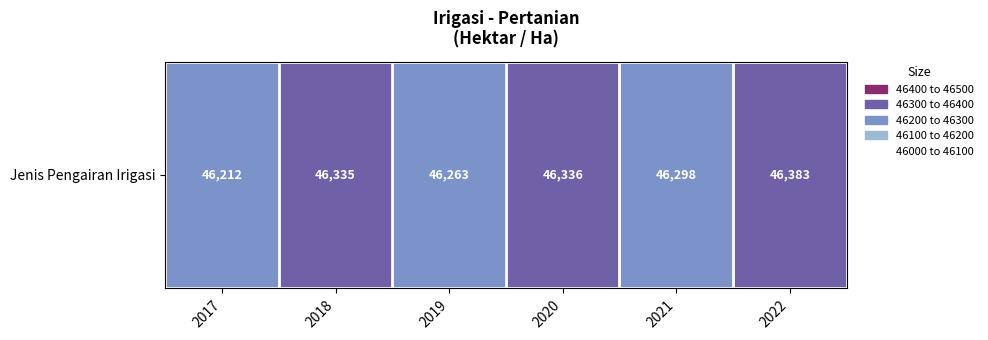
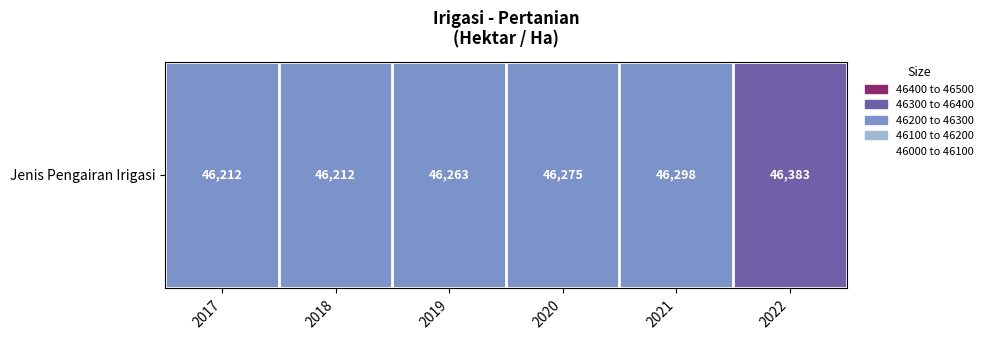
Jenis Pengairan Irigasi, 2018: 46,335 -> 46,212
Jenis Pengairan Irigasi, 2020: 46,336 -> 46,275
